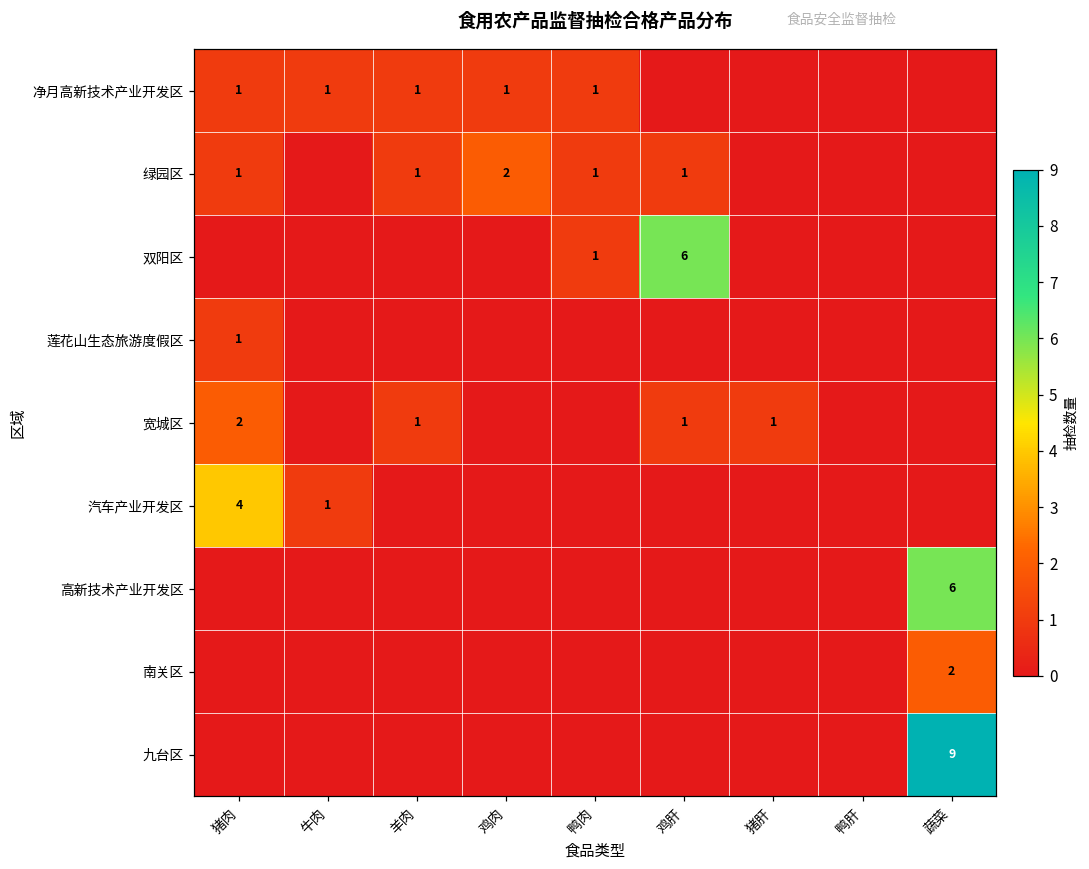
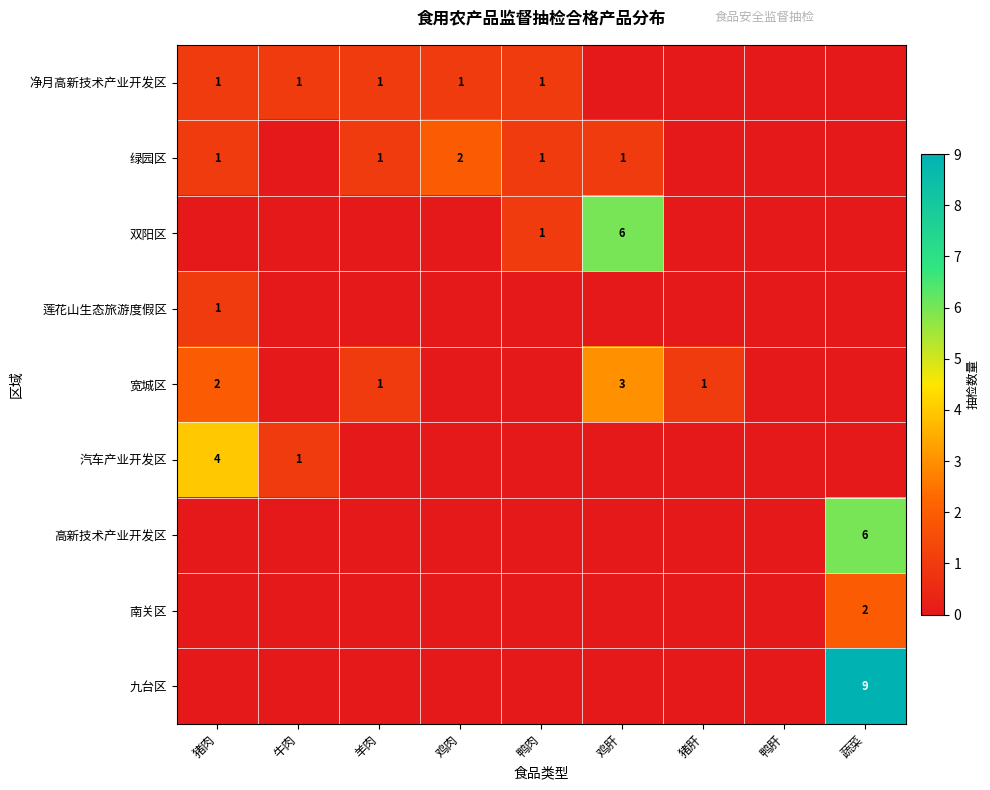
宽城区, 鸡肝: 1 -> 3
